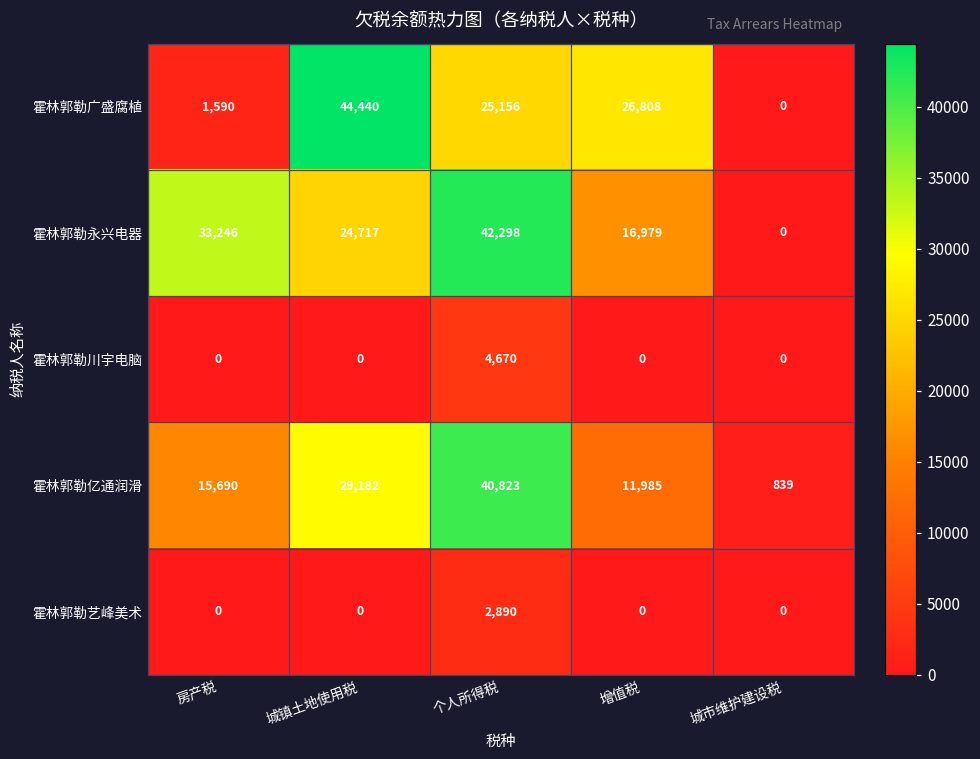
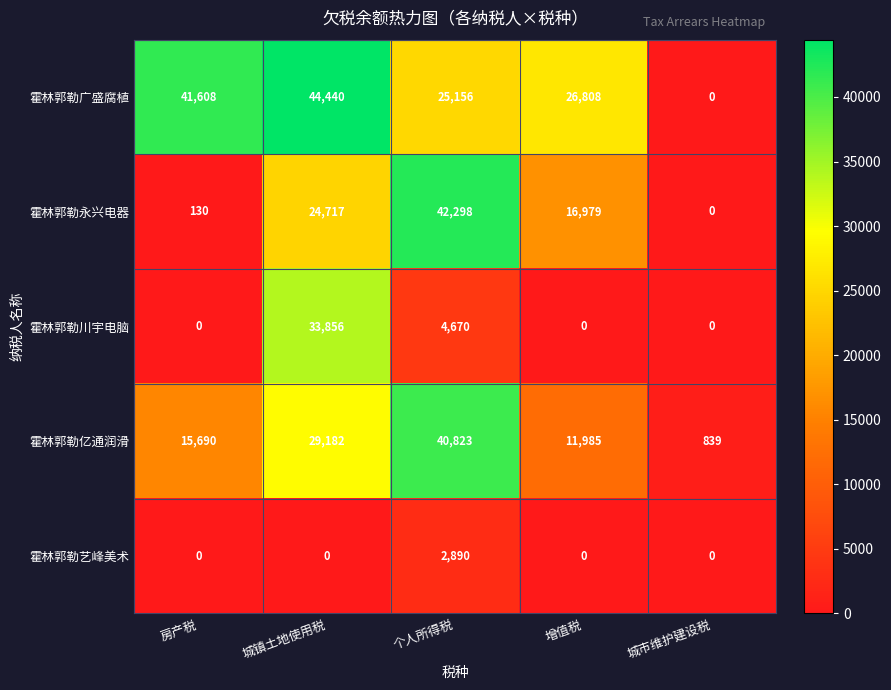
霍林郭勒广盛腐植, 房产税: 1,590 -> 41,608
霍林郭勒永兴电器, 房产税: 33,246 -> 130
霍林郭勒川宇电脑, 城镇土地使用税: 0 -> 33,856
